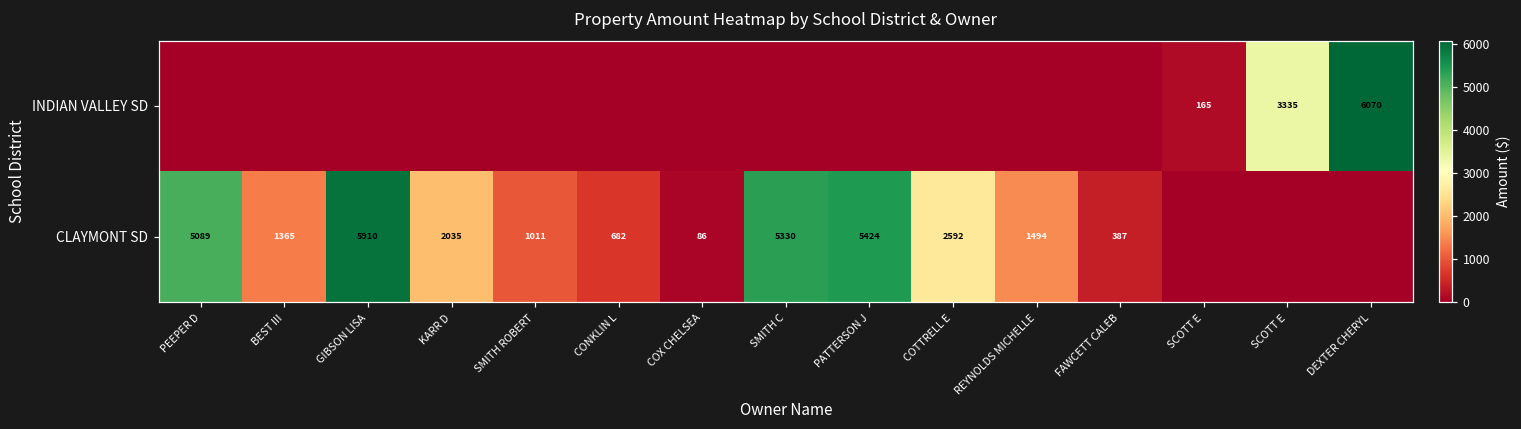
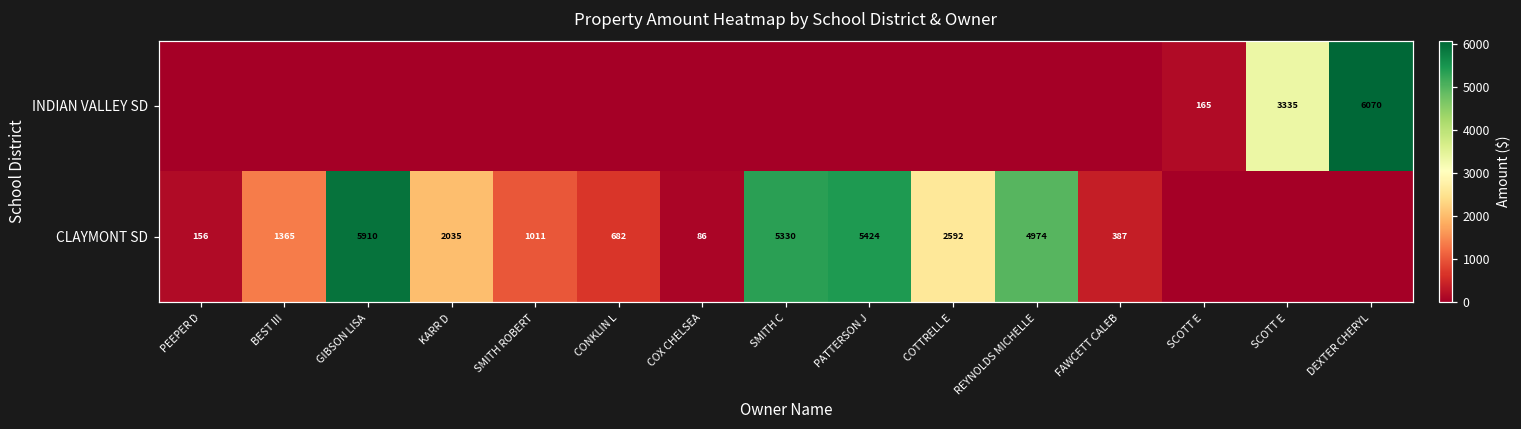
CLAYMONT SD, PEEPER D: 5089 -> 156
CLAYMONT SD, REYNOLDS MICHELLE: 1494 -> 4974
